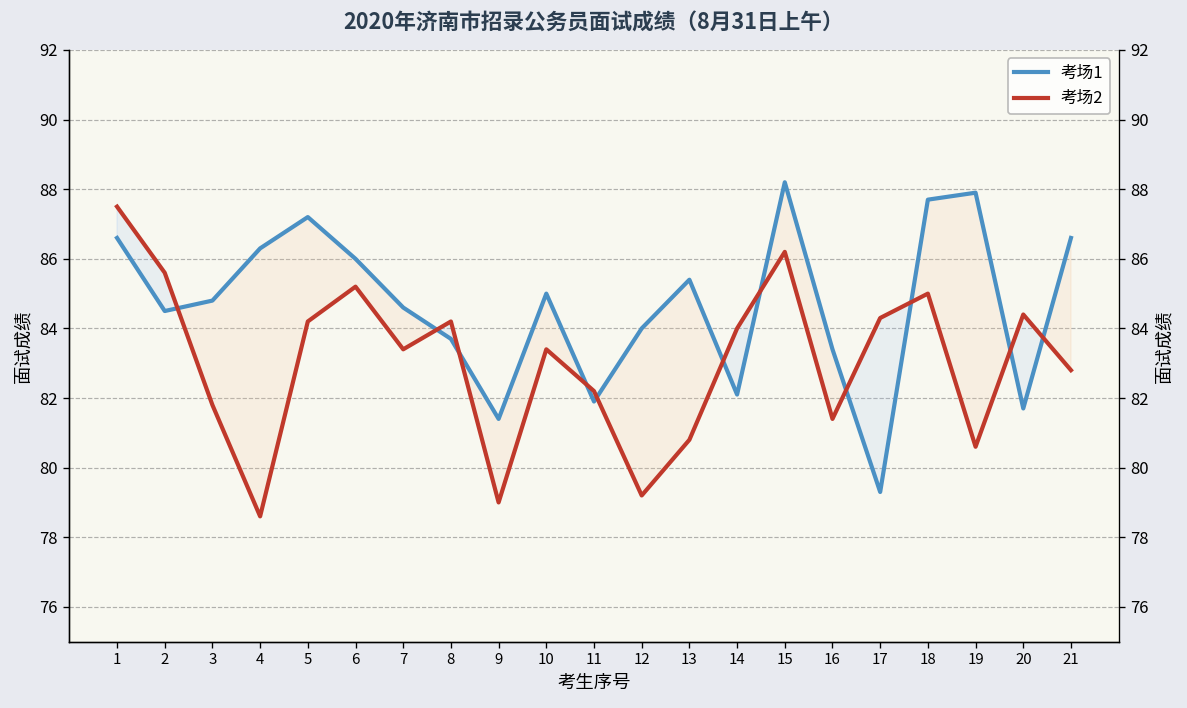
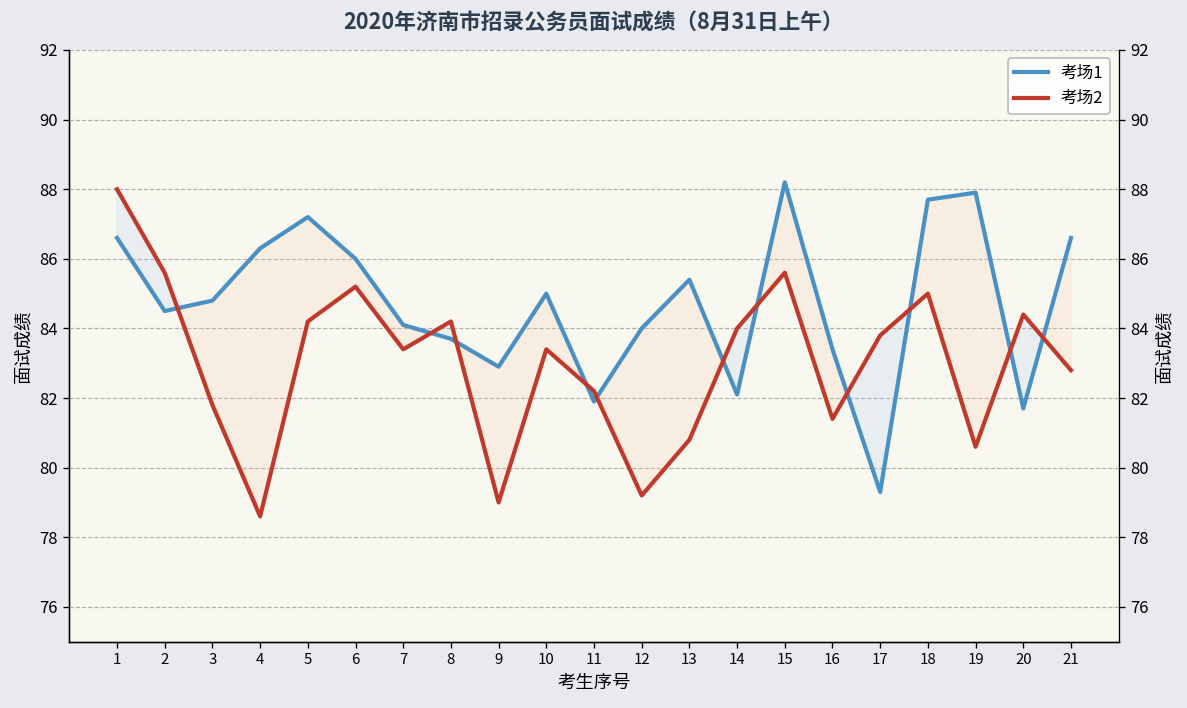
考场2, 1: 87.5 -> 88.0
考场1, 7: 84.6 -> 84.1
考场1, 9: 81.4 -> 82.9
考场2, 15: 86.2 -> 85.6
考场2, 17: 84.3 -> 83.8
